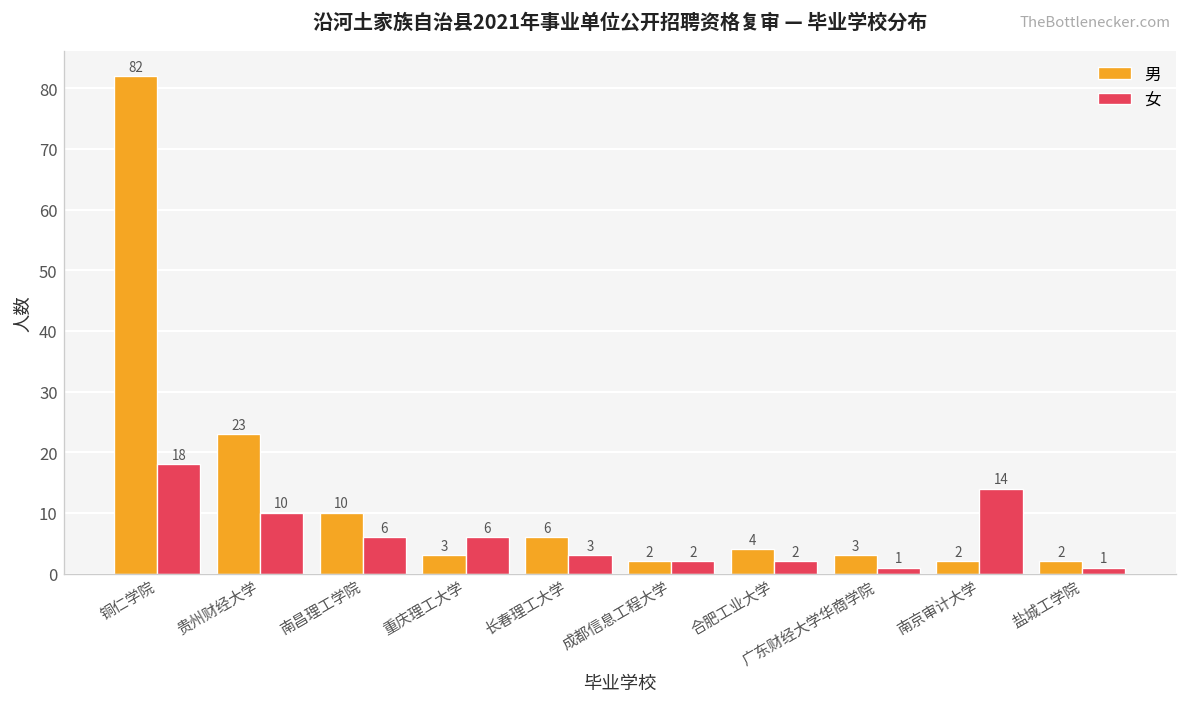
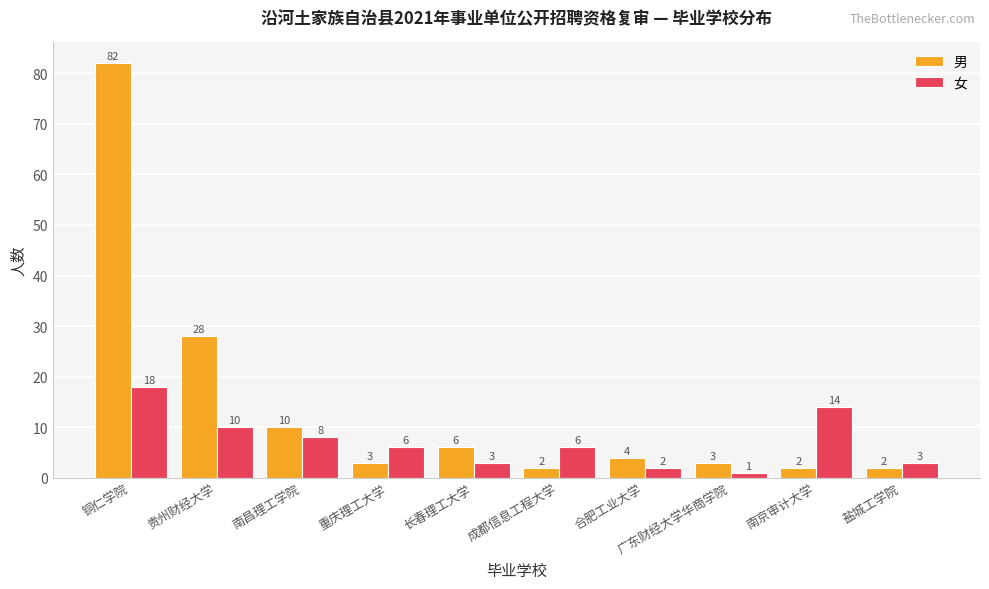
男, 贵州财经大学: 23 -> 28
女, 南昌理工学院: 6 -> 8
女, 成都信息工程大学: 2 -> 6
女, 盐城工学院: 1 -> 3
